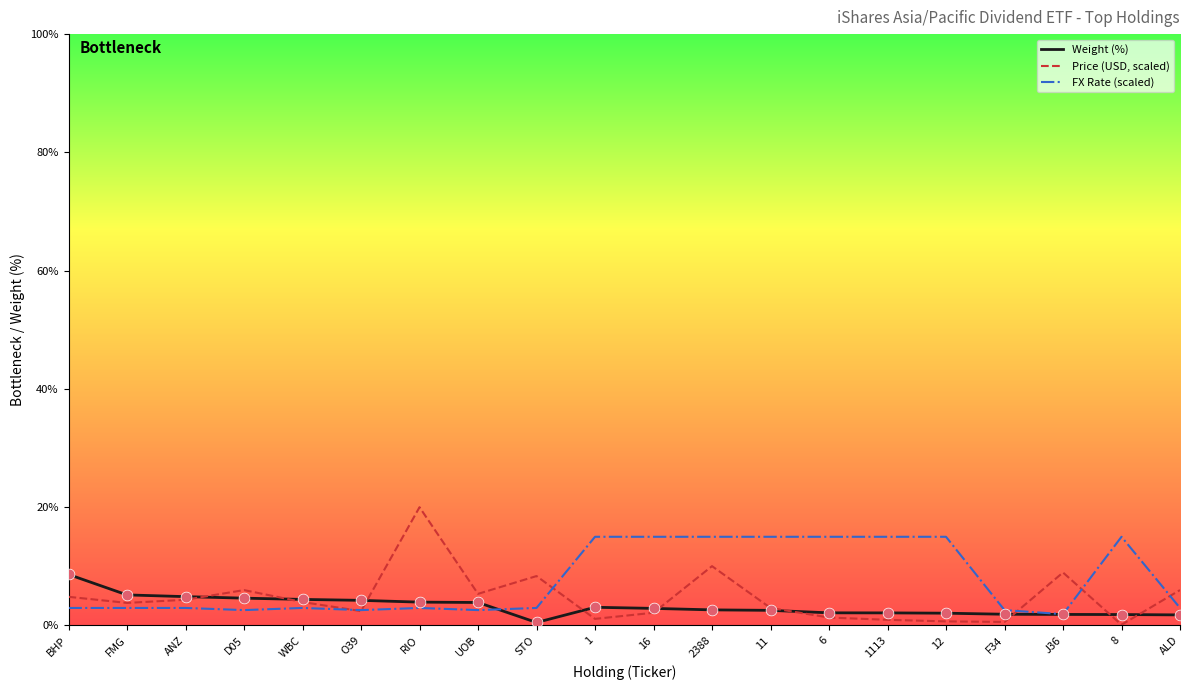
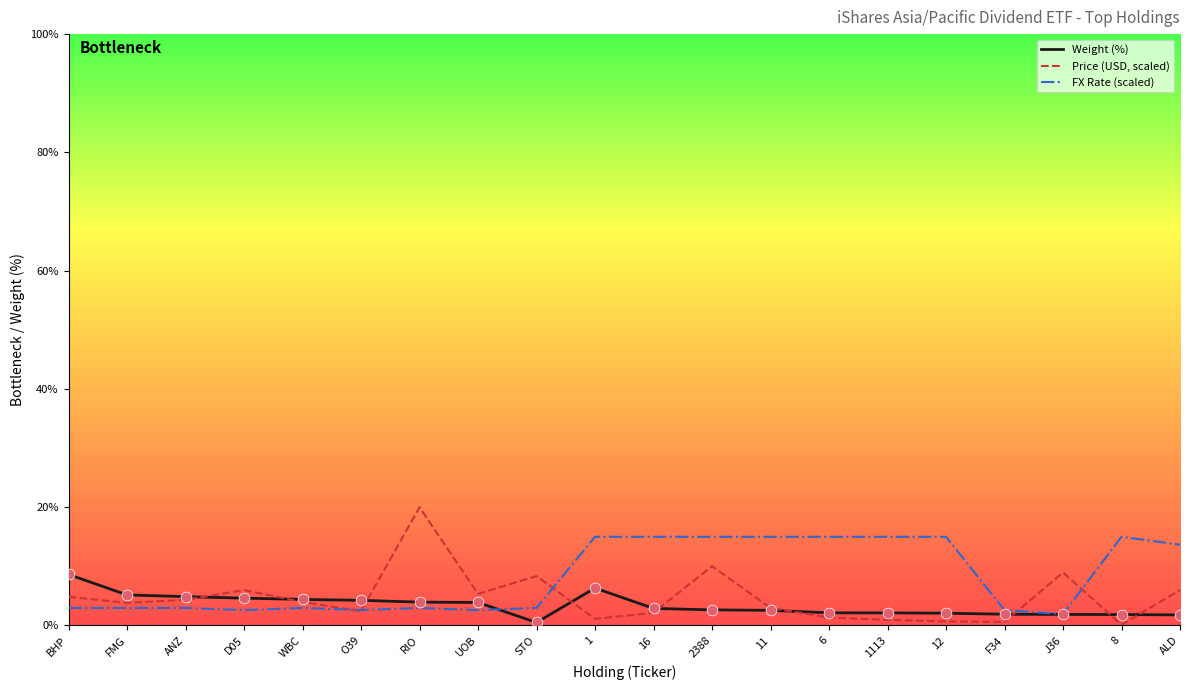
Weight (%), 1: 3% -> 6%
FX Rate (scaled), ALD: 3% -> 14%
